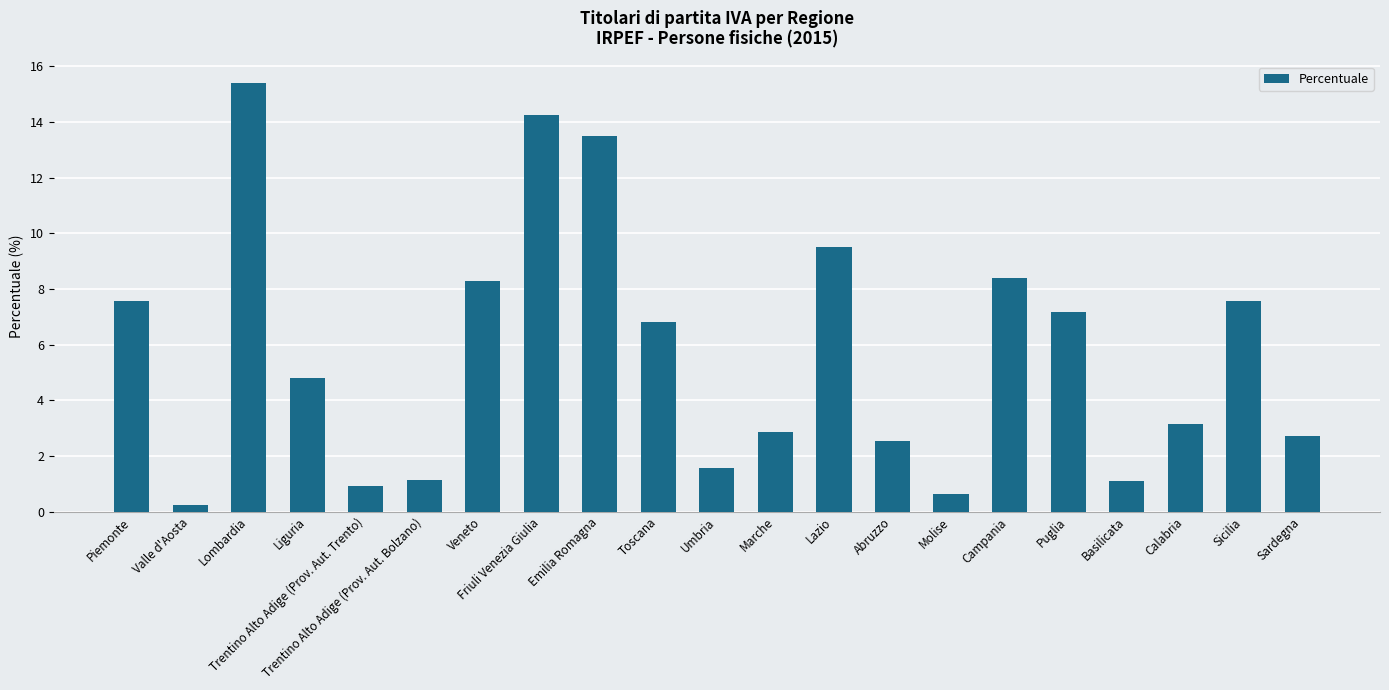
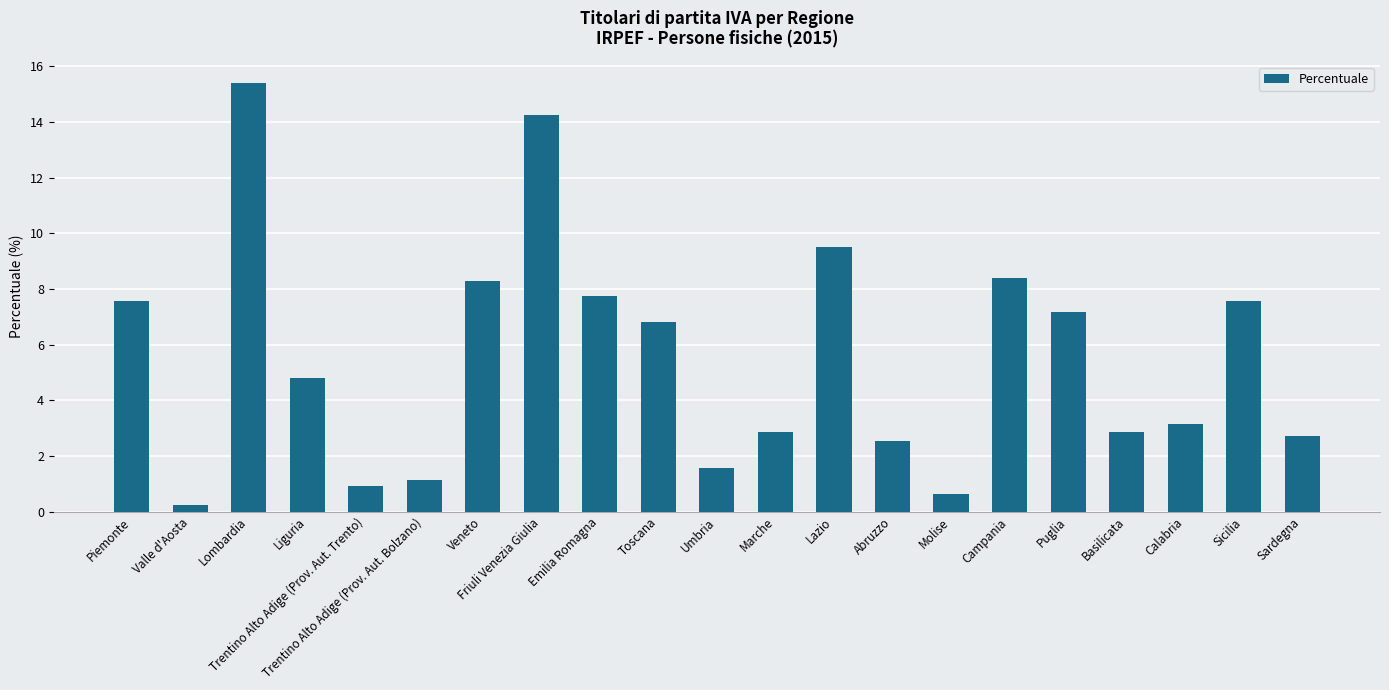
Emilia Romagna: 13.5 -> 7.7
Basilicata: 1.1 -> 2.9
